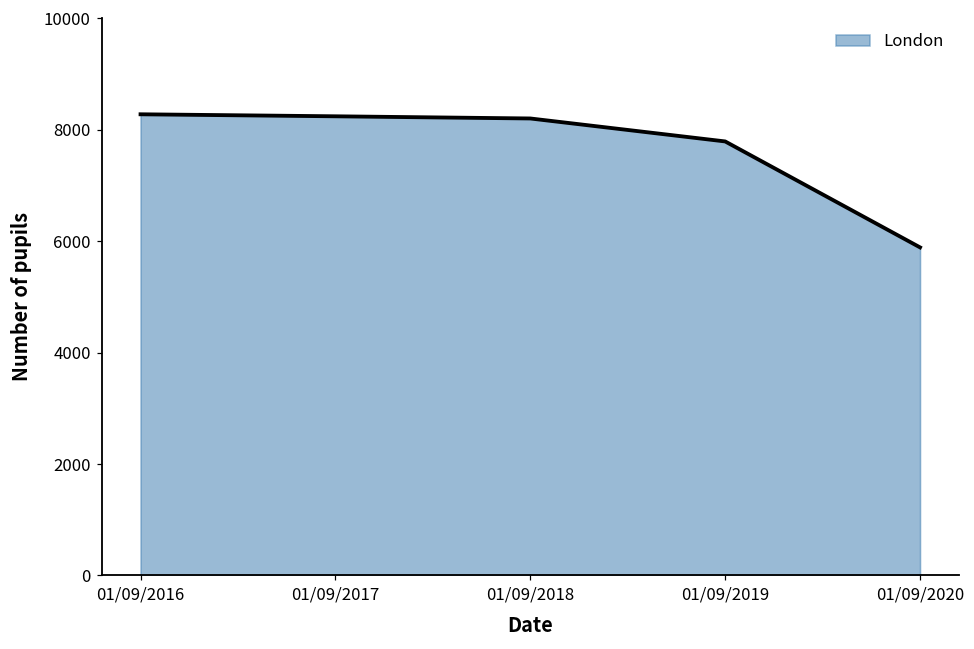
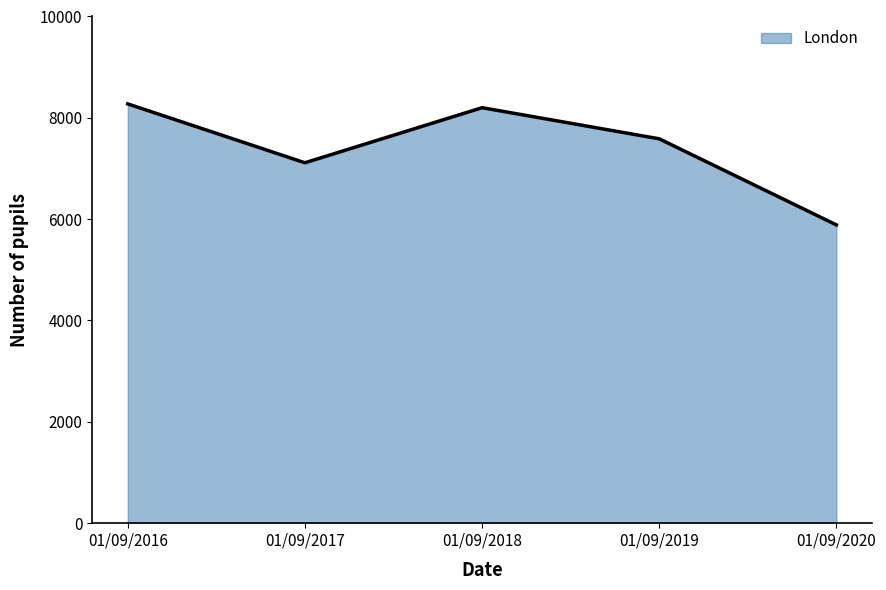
01/09/2017: 8200 -> 7100
01/09/2019: 7800 -> 7600
